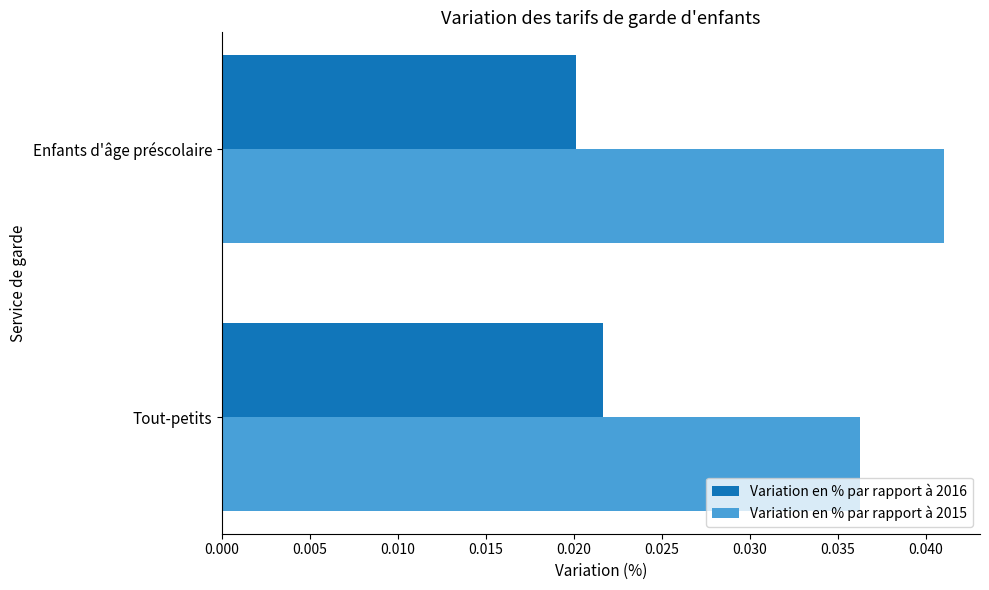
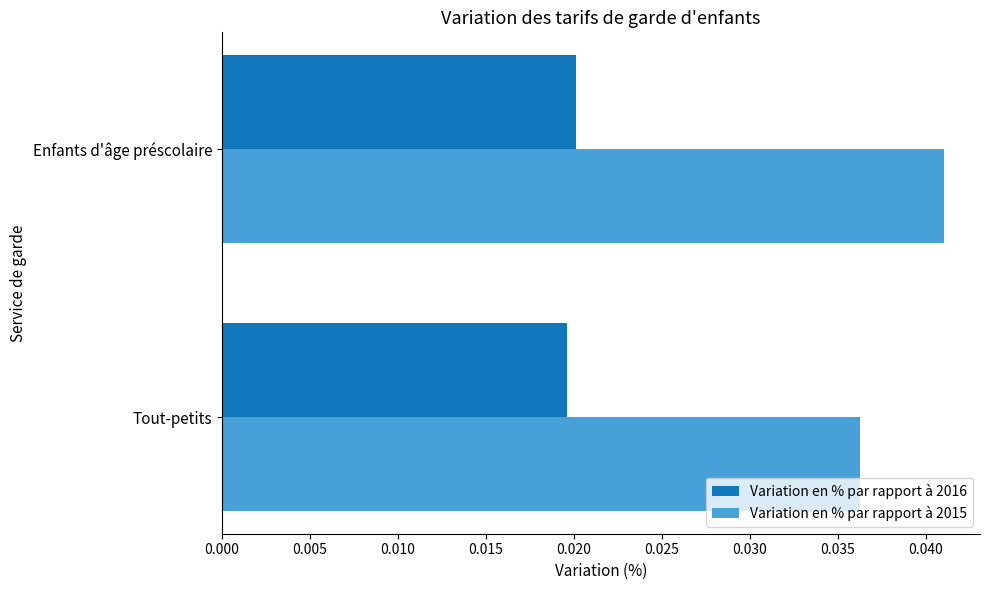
Variation en % par rapport à 2016, Tout-petits: 0.0217 -> 0.0196
